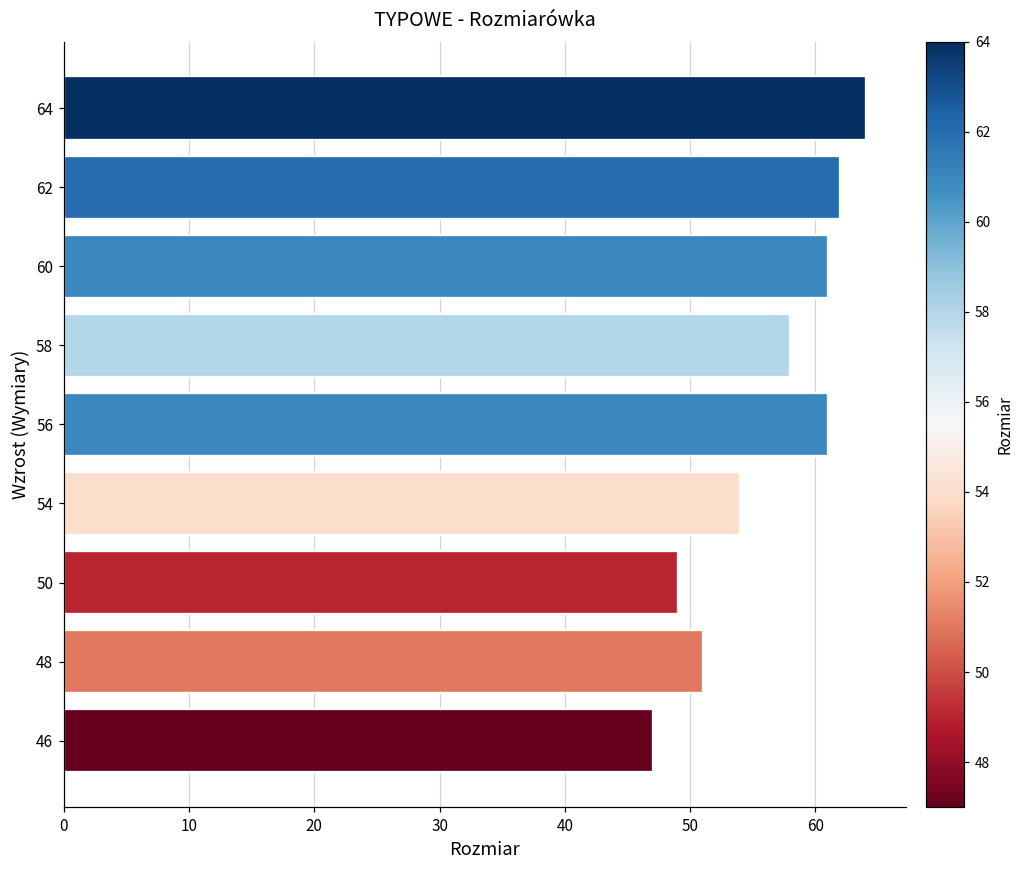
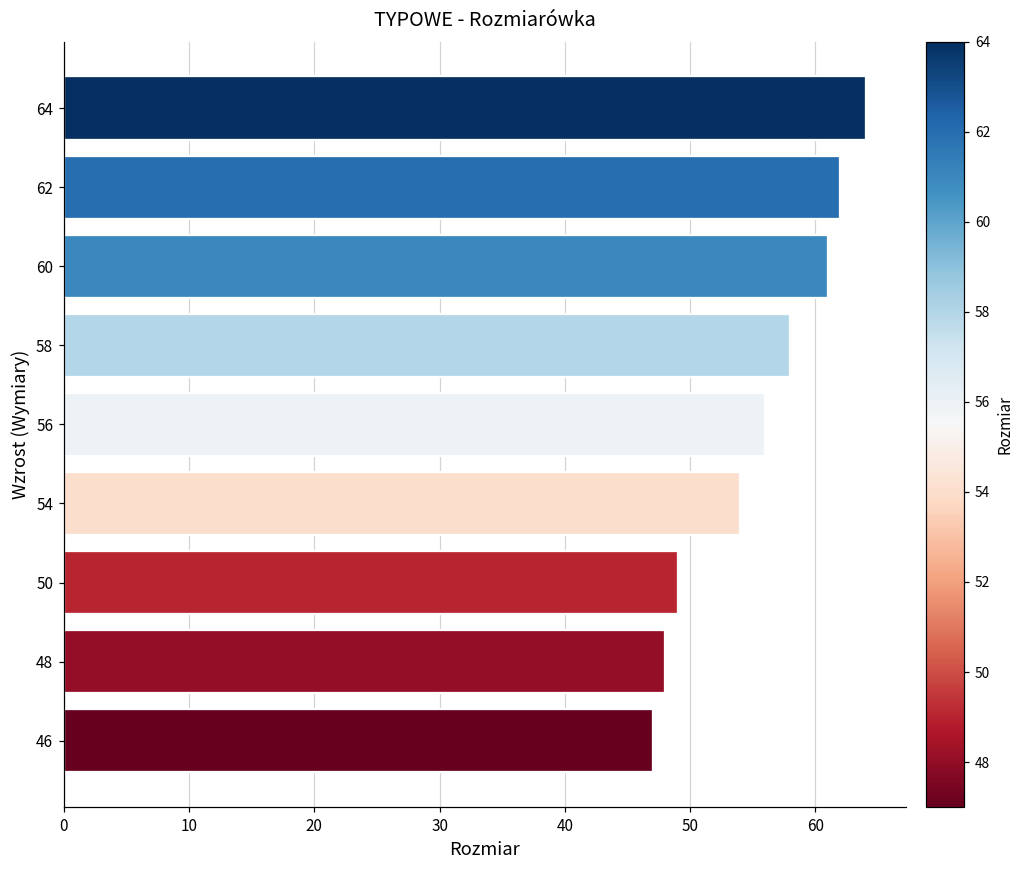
56: 61 -> 56
48: 51 -> 48
